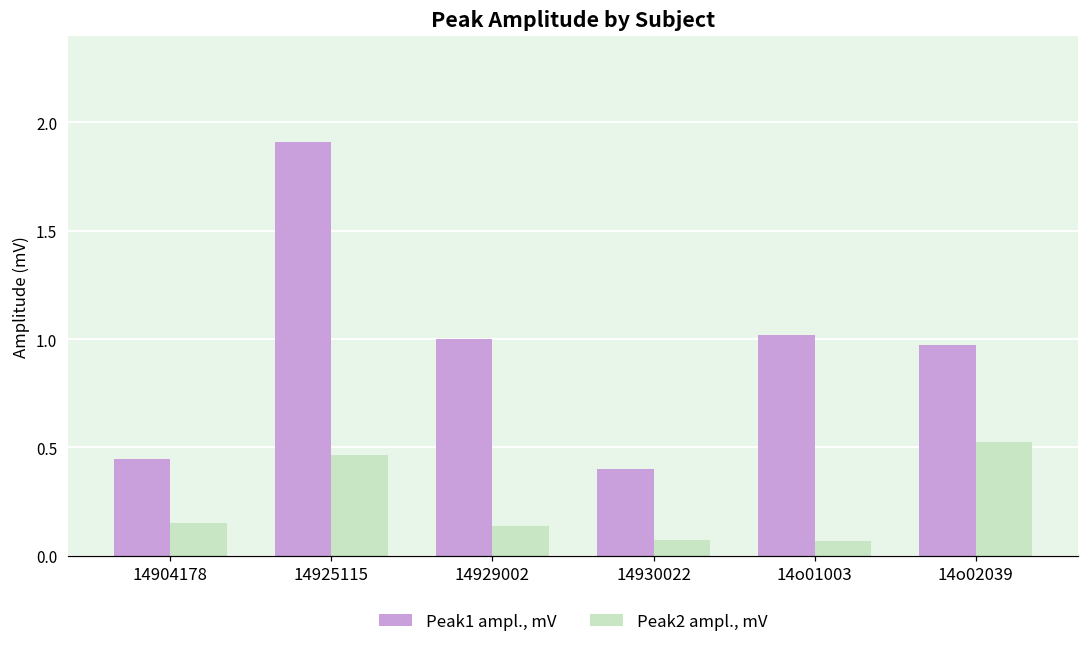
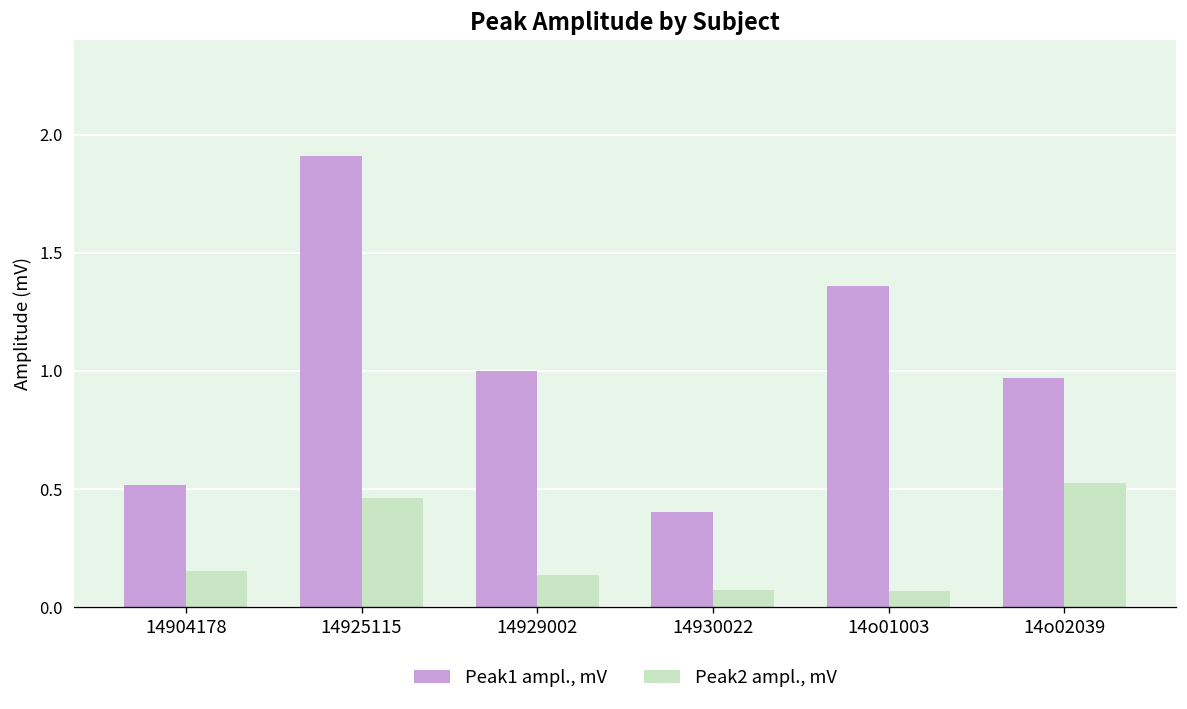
Peak1 ampl., mV, 14904178: 0.45 -> 0.52
Peak1 ampl., mV, 14o01003: 1.02 -> 1.36
